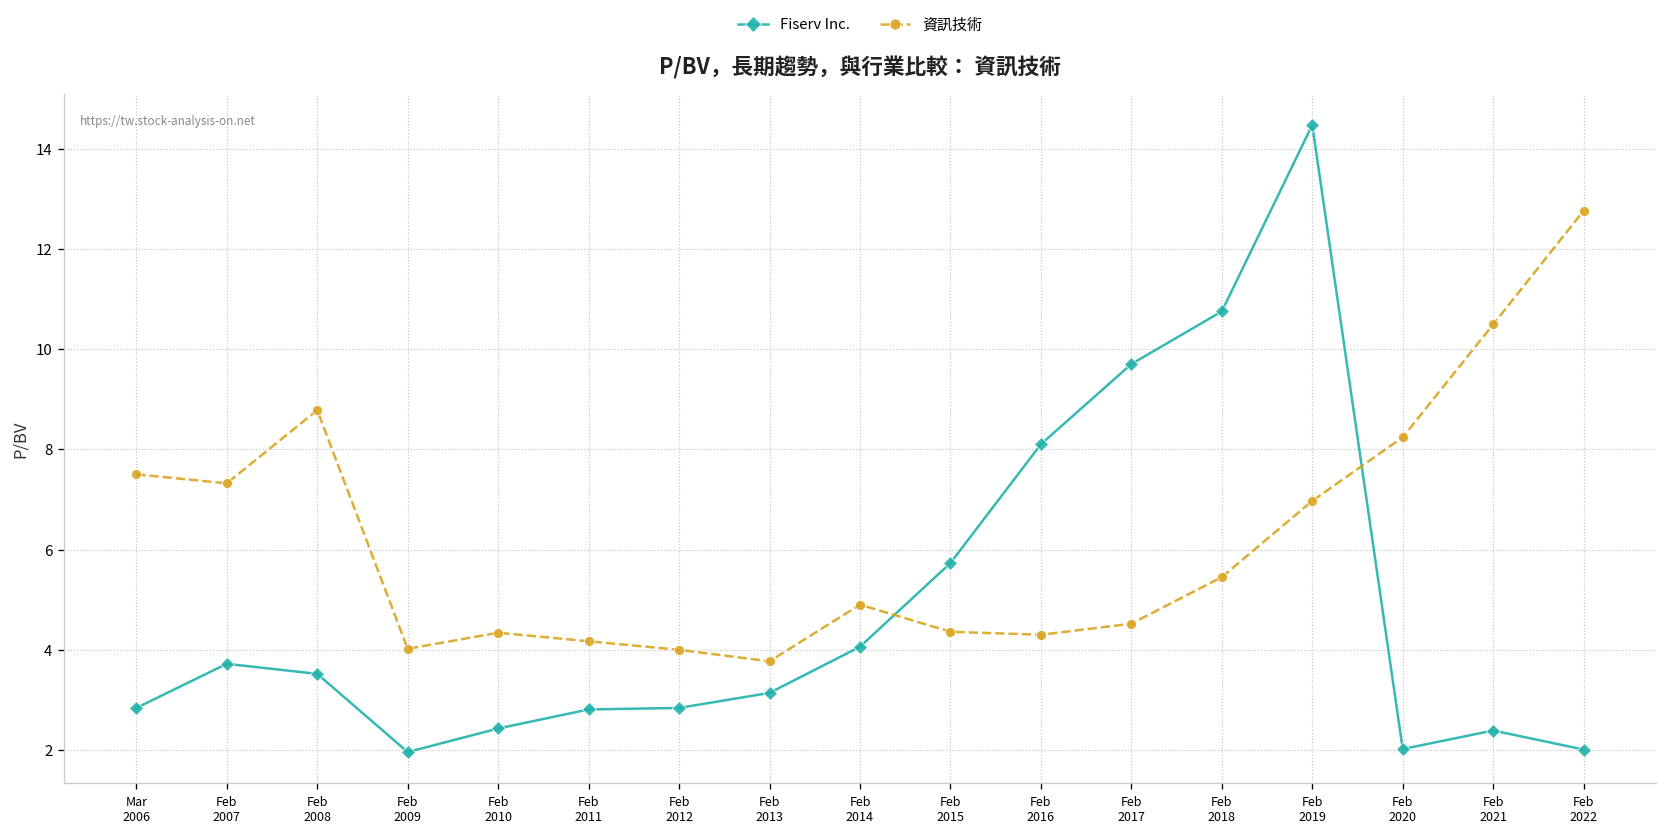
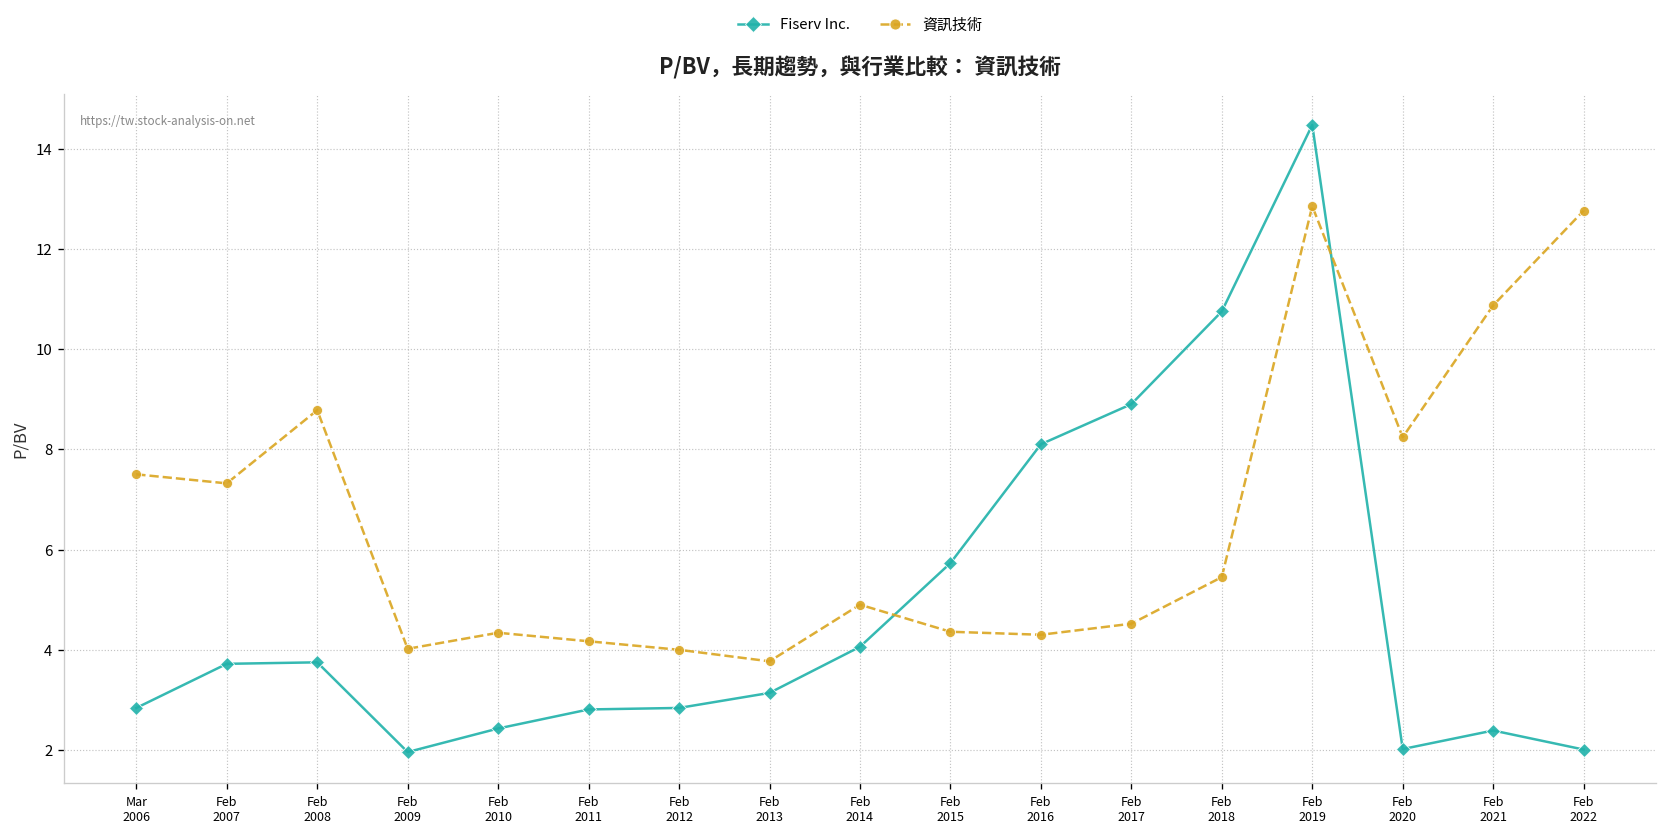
Fiserv Inc., Feb 2008: 3.5 -> 3.8
Fiserv Inc., Feb 2017: 9.7 -> 8.9
資訊技術, Feb 2019: 7.0 -> 12.9
資訊技術, Feb 2021: 10.5 -> 10.9
